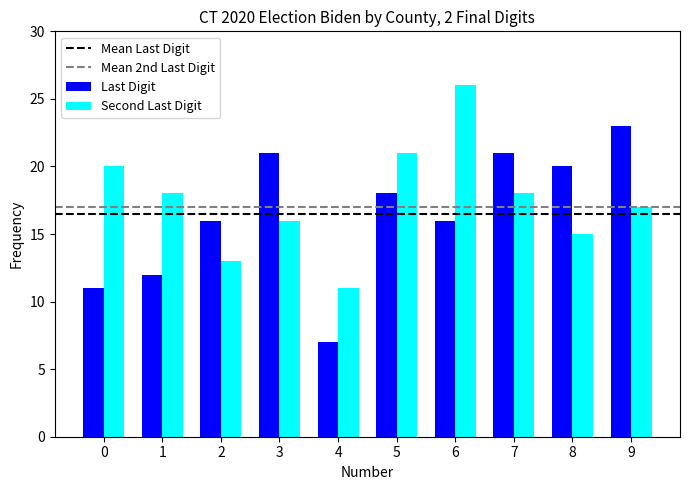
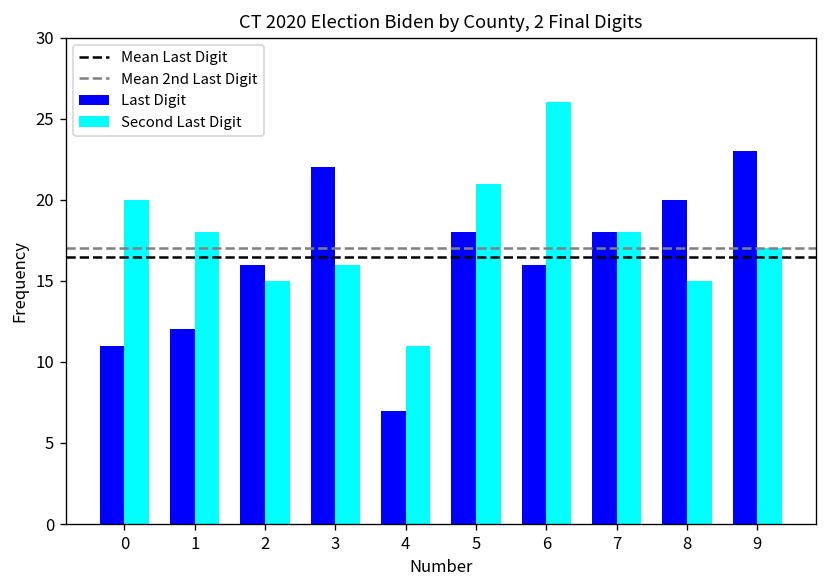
Second Last Digit, 2: 13 -> 15
Last Digit, 3: 21 -> 22
Last Digit, 7: 21 -> 18
